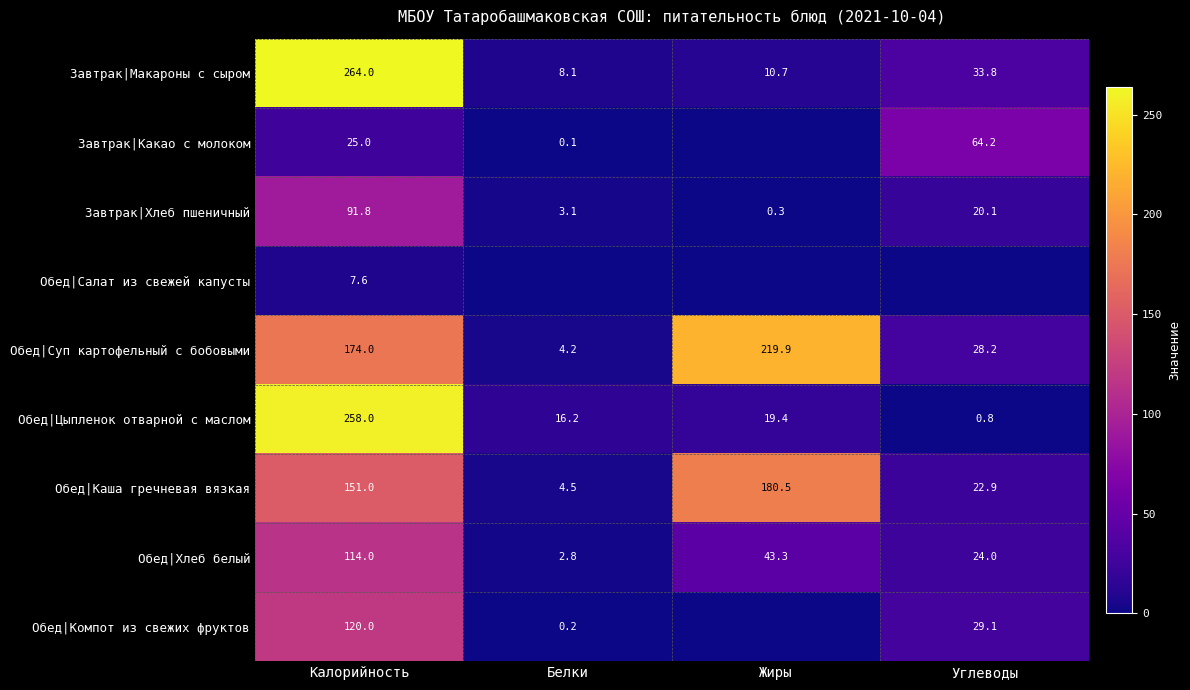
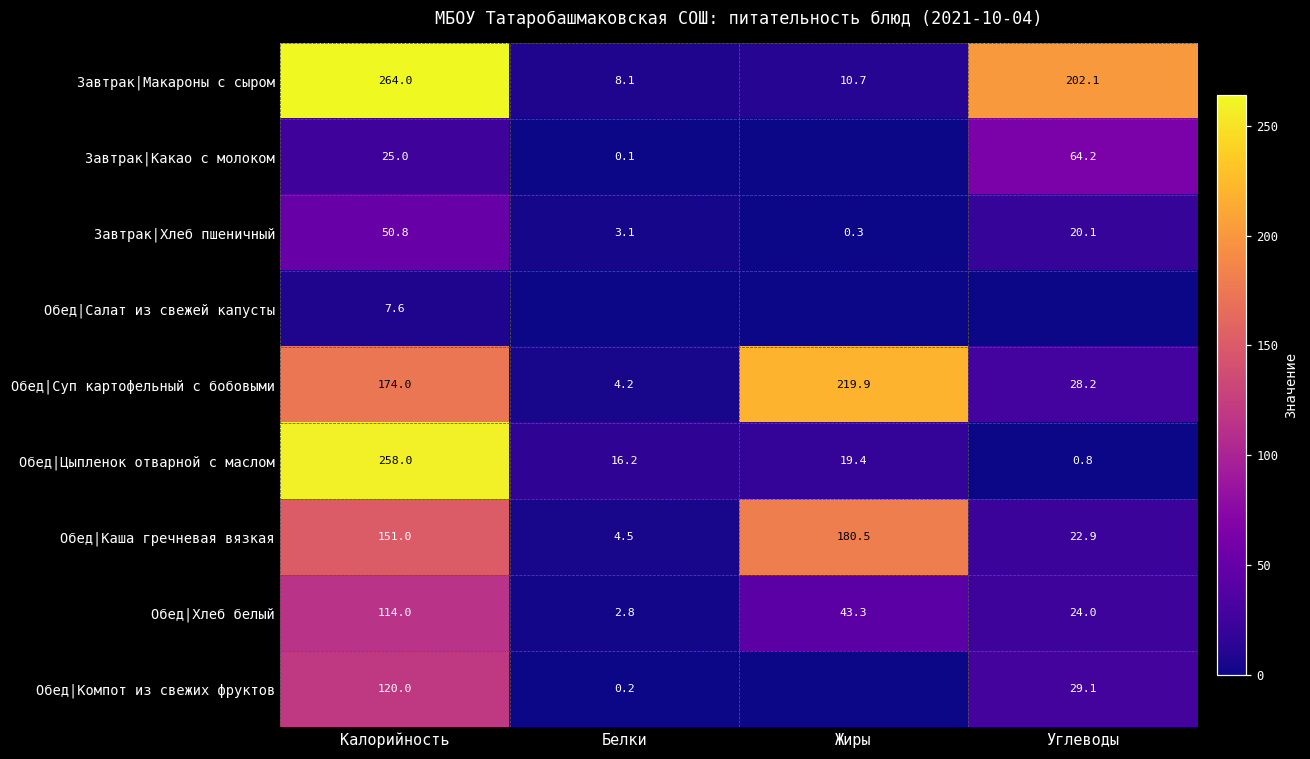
Завтрак|Макароны с сыром, Углеводы: 33.8 -> 202.1
Завтрак|Хлеб пшеничный, Калорийность: 91.8 -> 50.8
